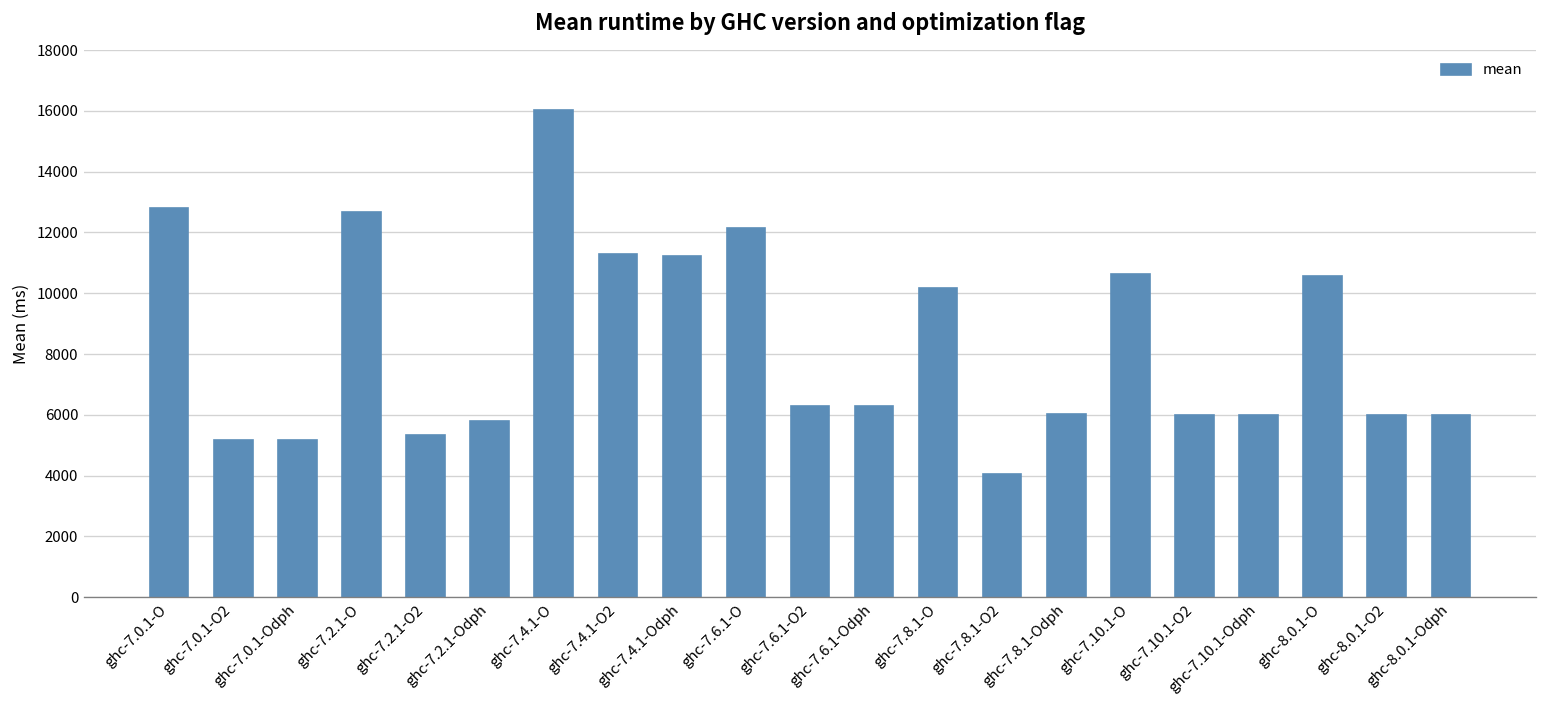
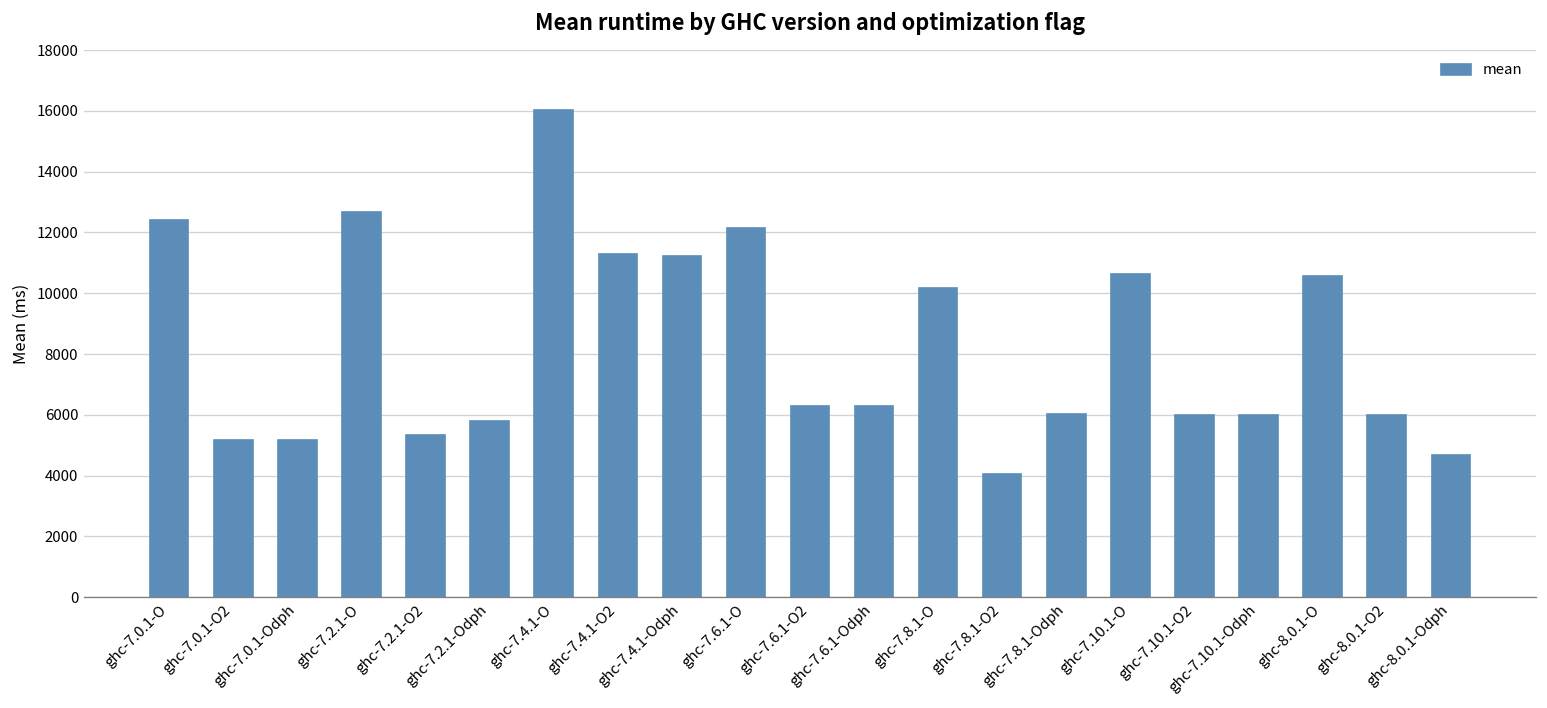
ghc-7.0.1-O: 12800 -> 12400
ghc-8.0.1-Odph: 6000 -> 4700
